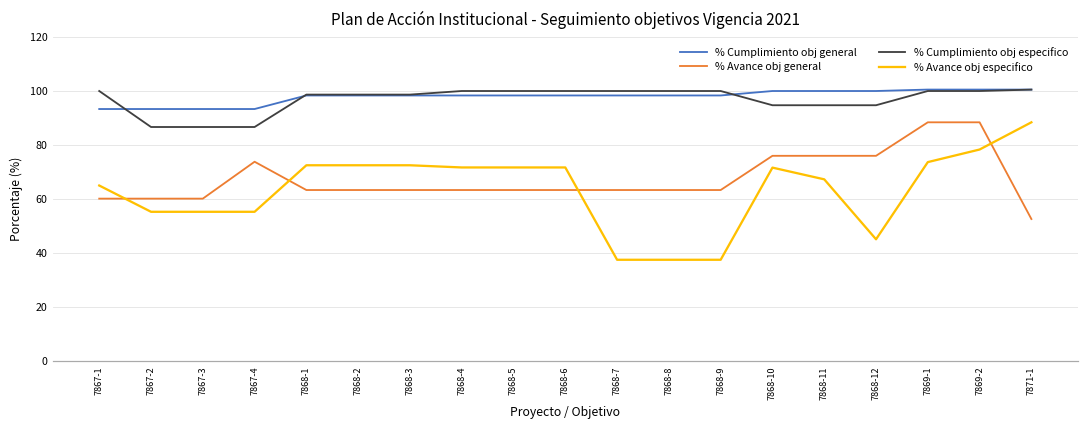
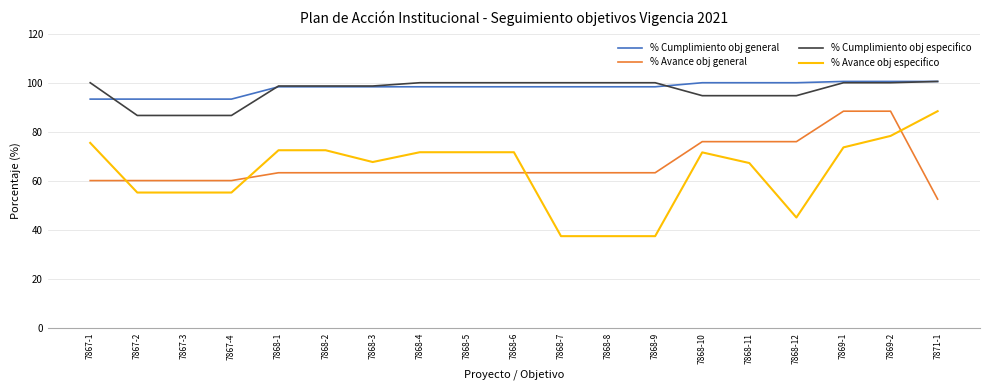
% Avance obj especifico, 7867-1: 65 -> 76
% Avance obj general, 7867-4: 74 -> 60
% Avance obj especifico, 7868-3: 73 -> 68
